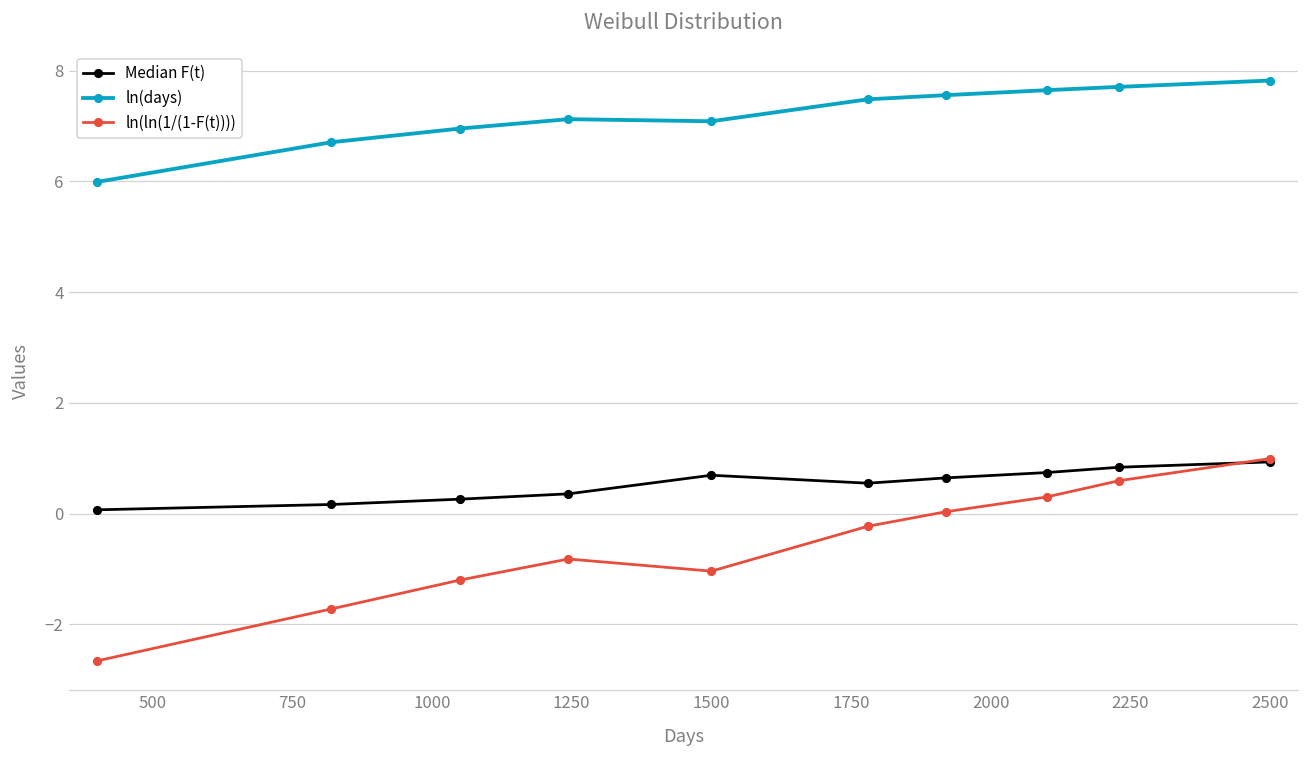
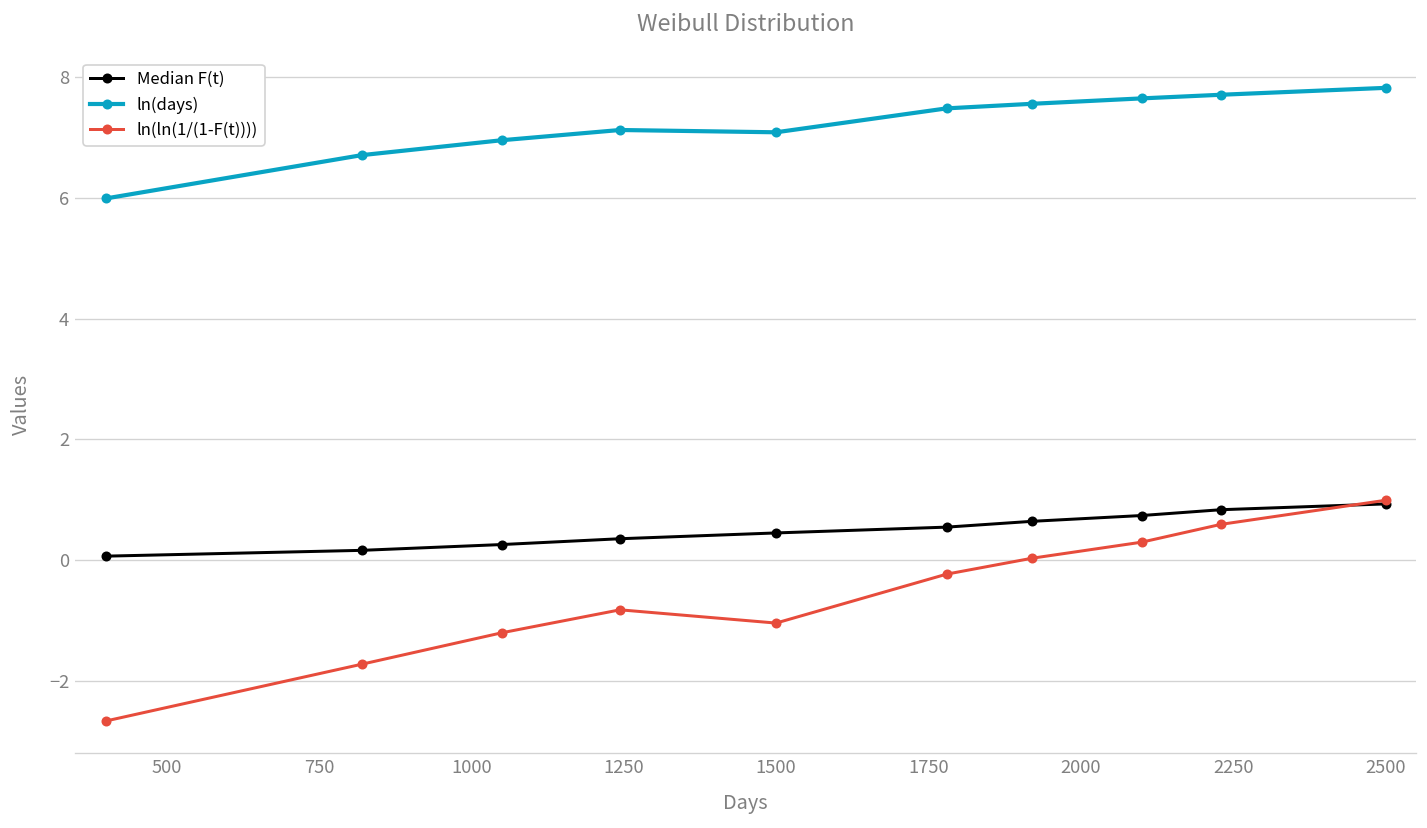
Median F(t), 1500: 0.7 -> 0.5
